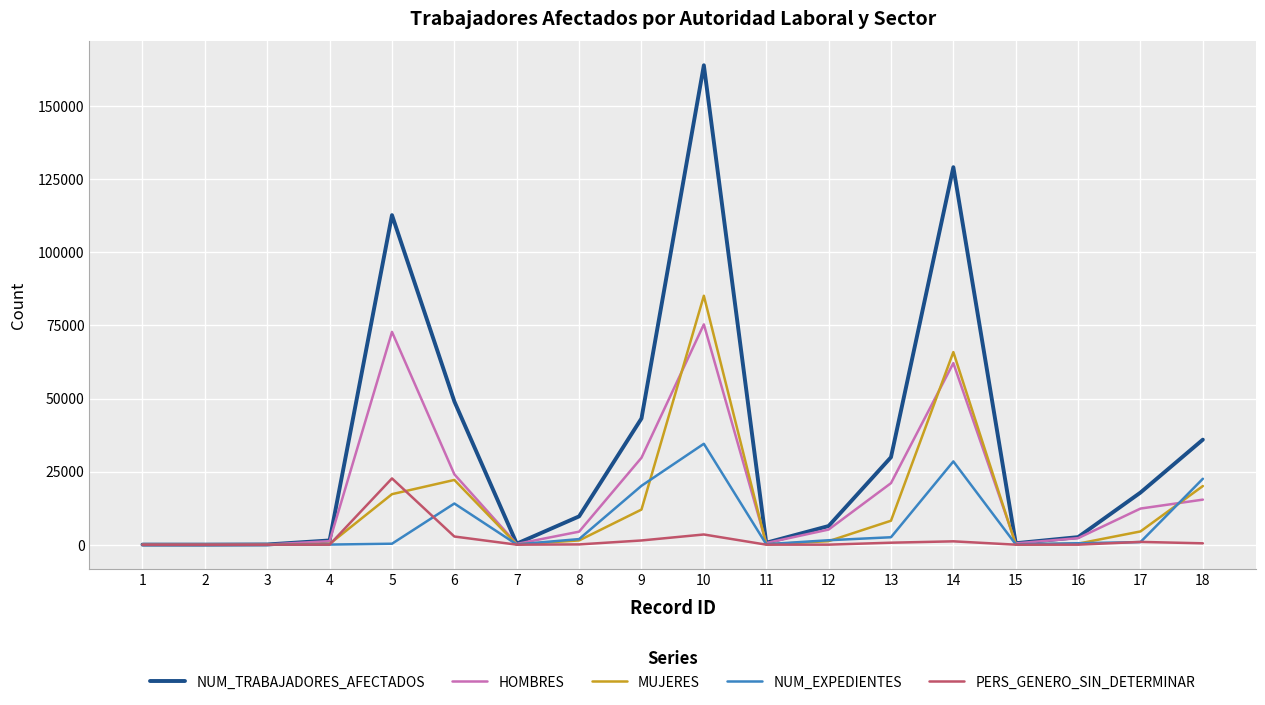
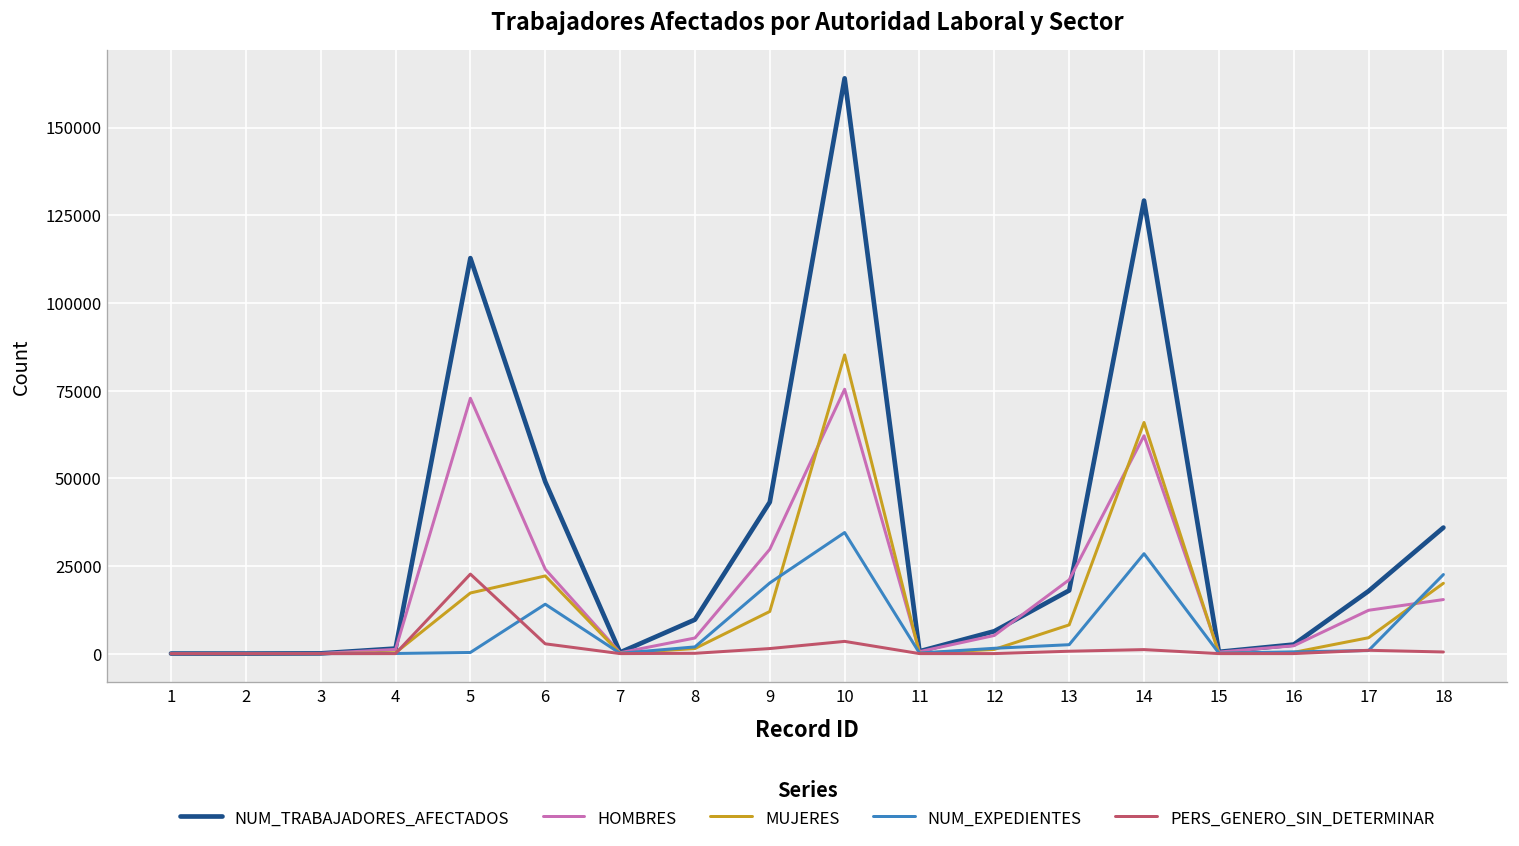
NUM_TRABAJADORES_AFECTADOS, 13: 30000 -> 18000
